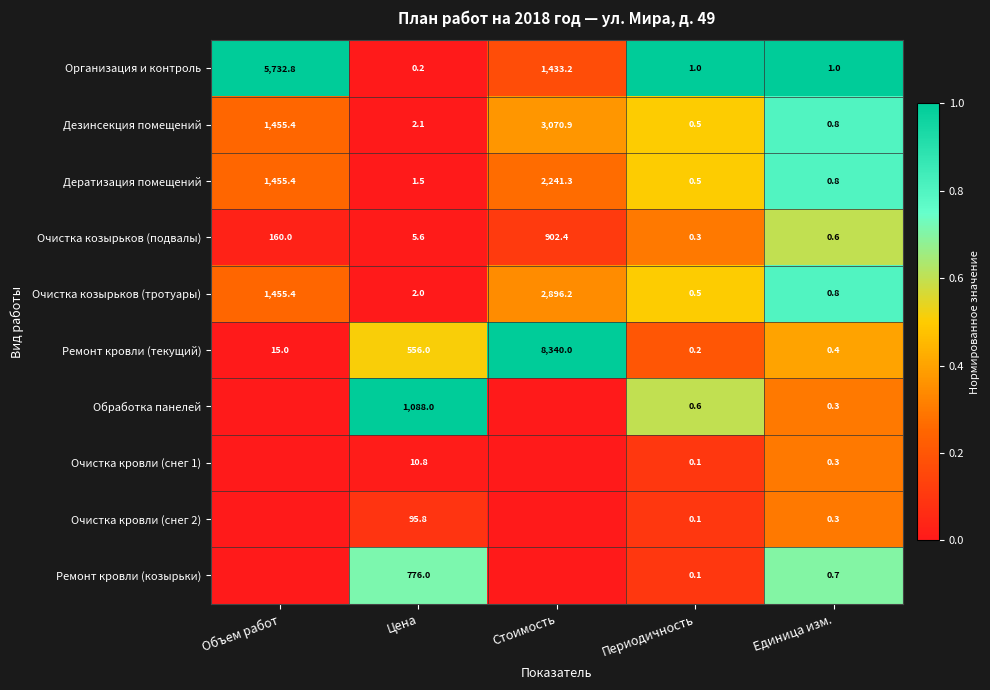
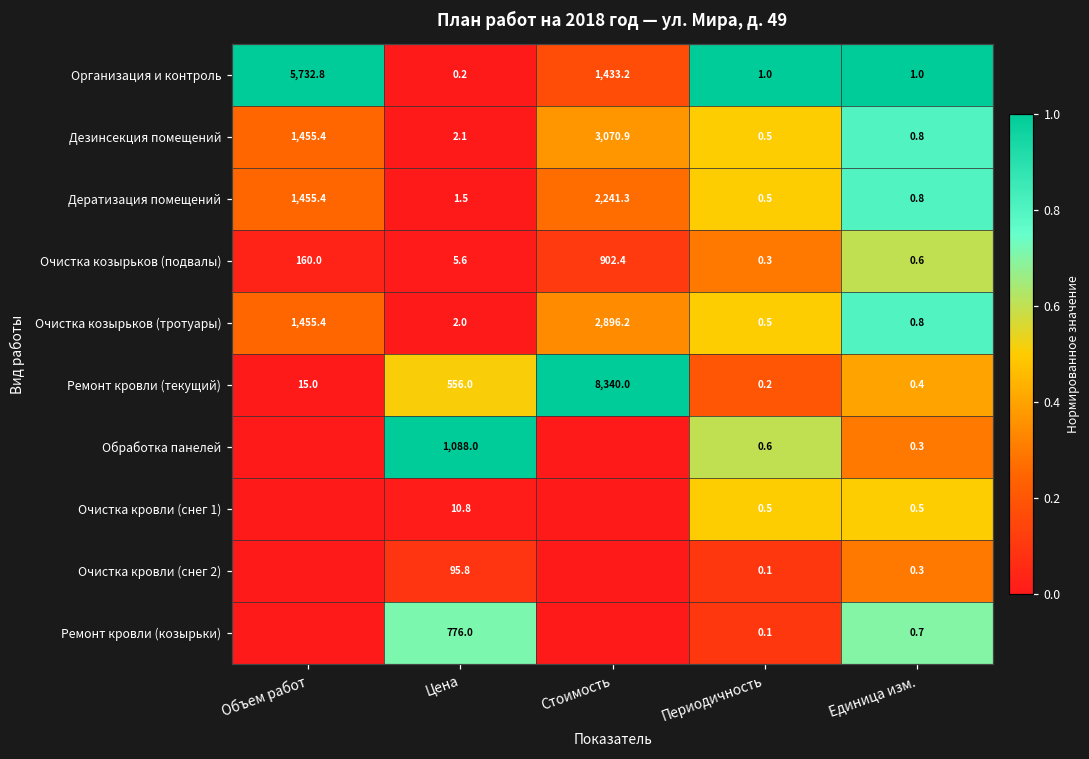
Очистка кровли (снег 1), Периодичность: 0.1 -> 0.5
Очистка кровли (снег 1), Единица изм.: 0.3 -> 0.5
